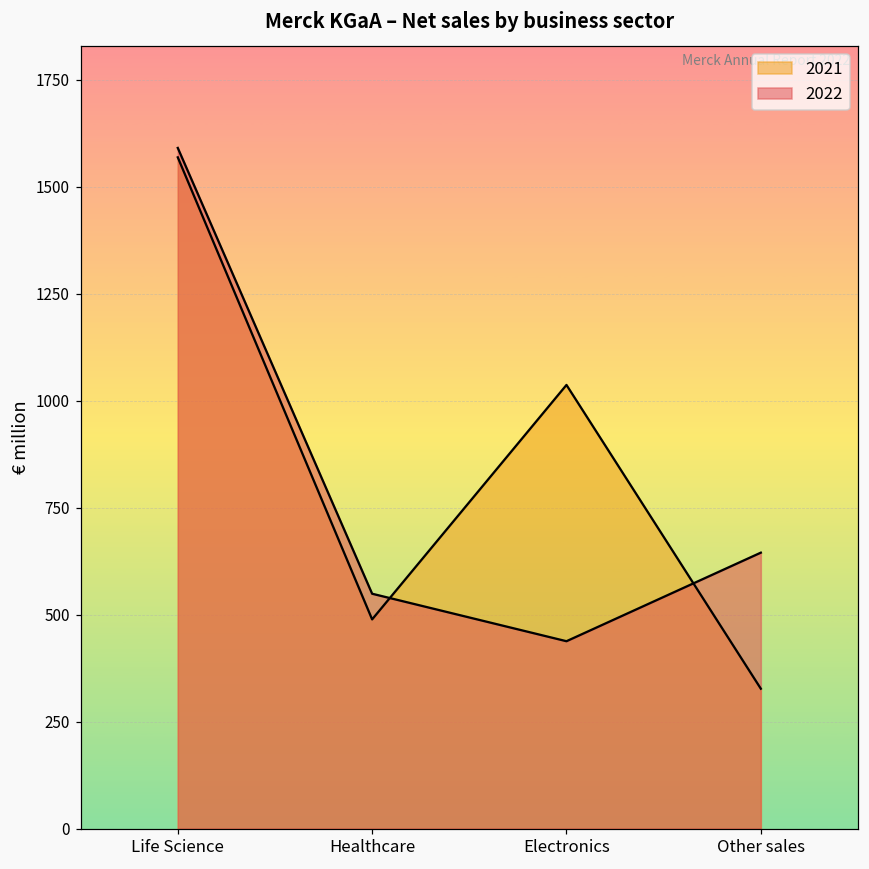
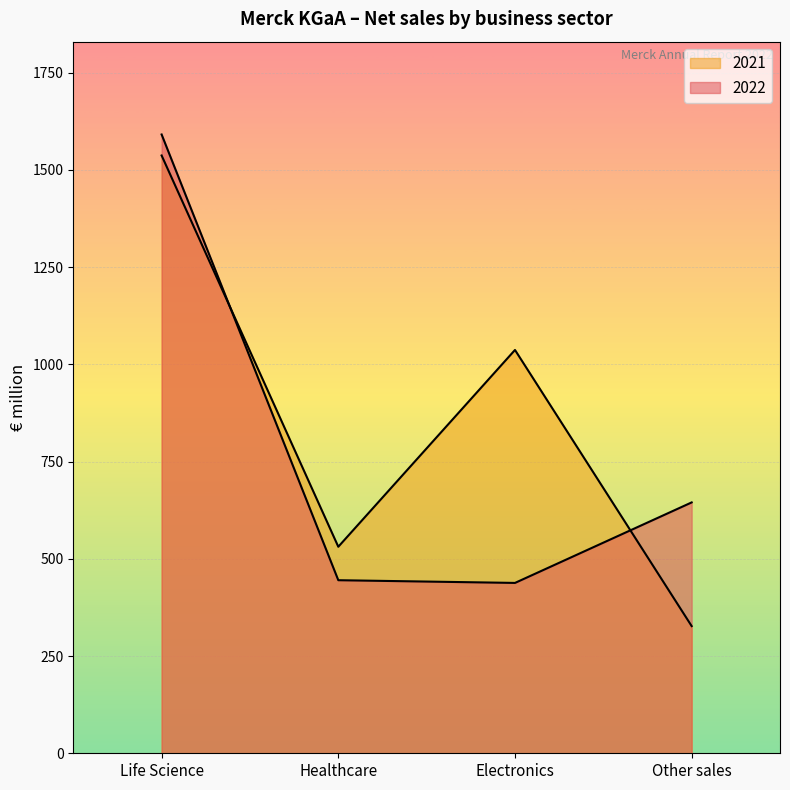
2021, Life Science: 1570 -> 1540
2021, Healthcare: 490 -> 530
2022, Healthcare: 550 -> 450
